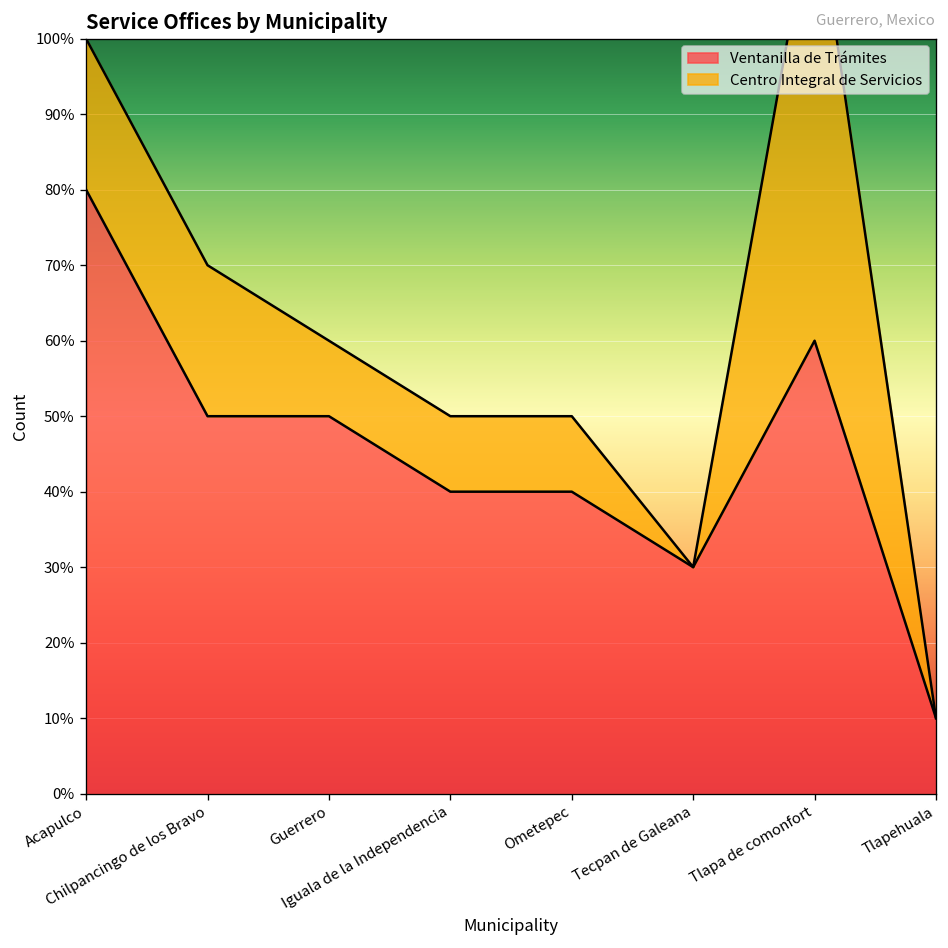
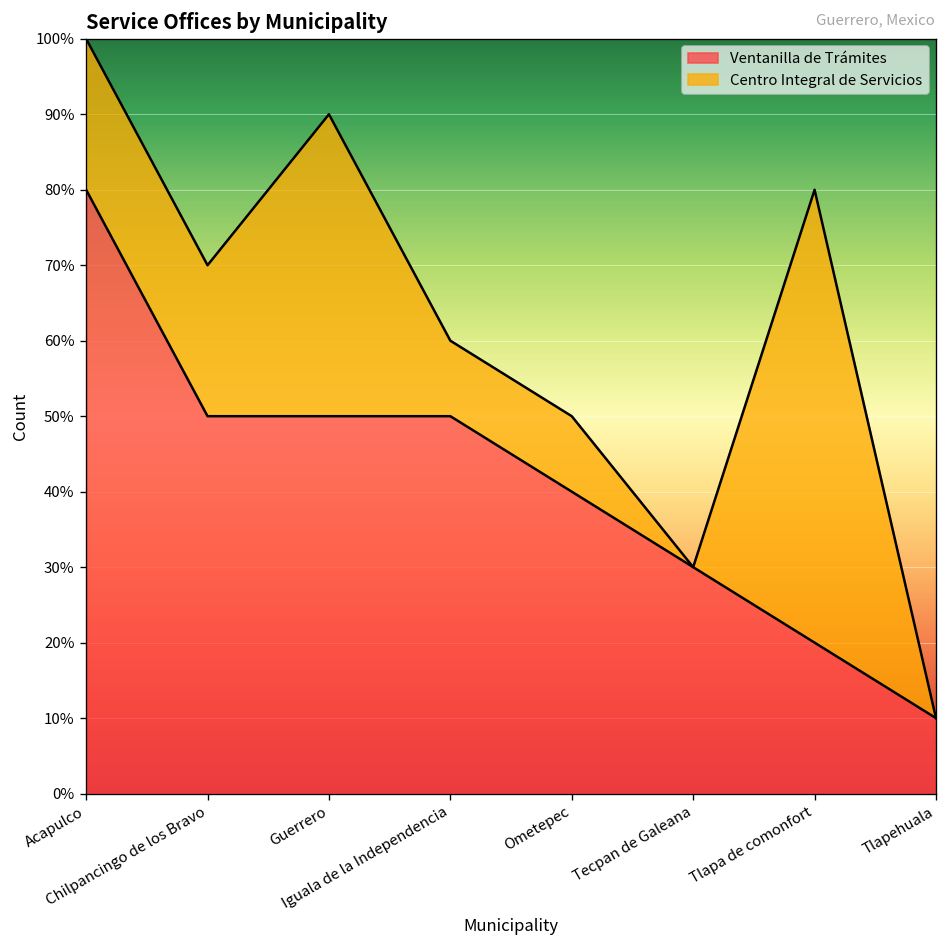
Centro Integral de Servicios, Guerrero: 10% -> 40%
Ventanilla de Trámites, Iguala de la Independencia: 40% -> 50%
Ventanilla de Trámites, Tlapa de comonfort: 60% -> 20%
